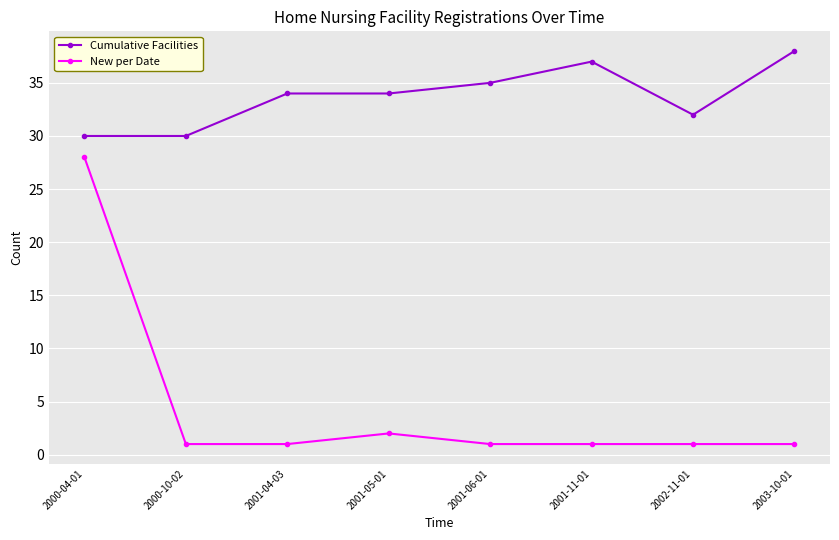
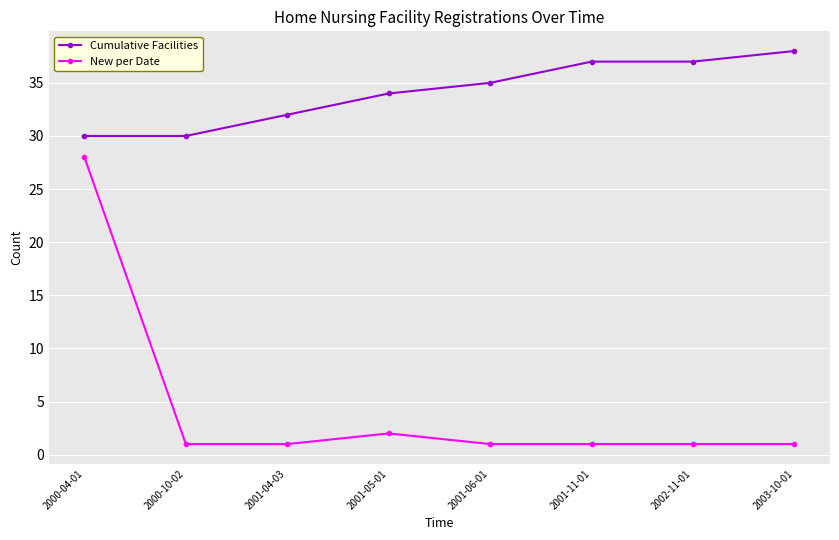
Cumulative Facilities, 2001-04-03: 34 -> 32
Cumulative Facilities, 2002-11-01: 32 -> 37
